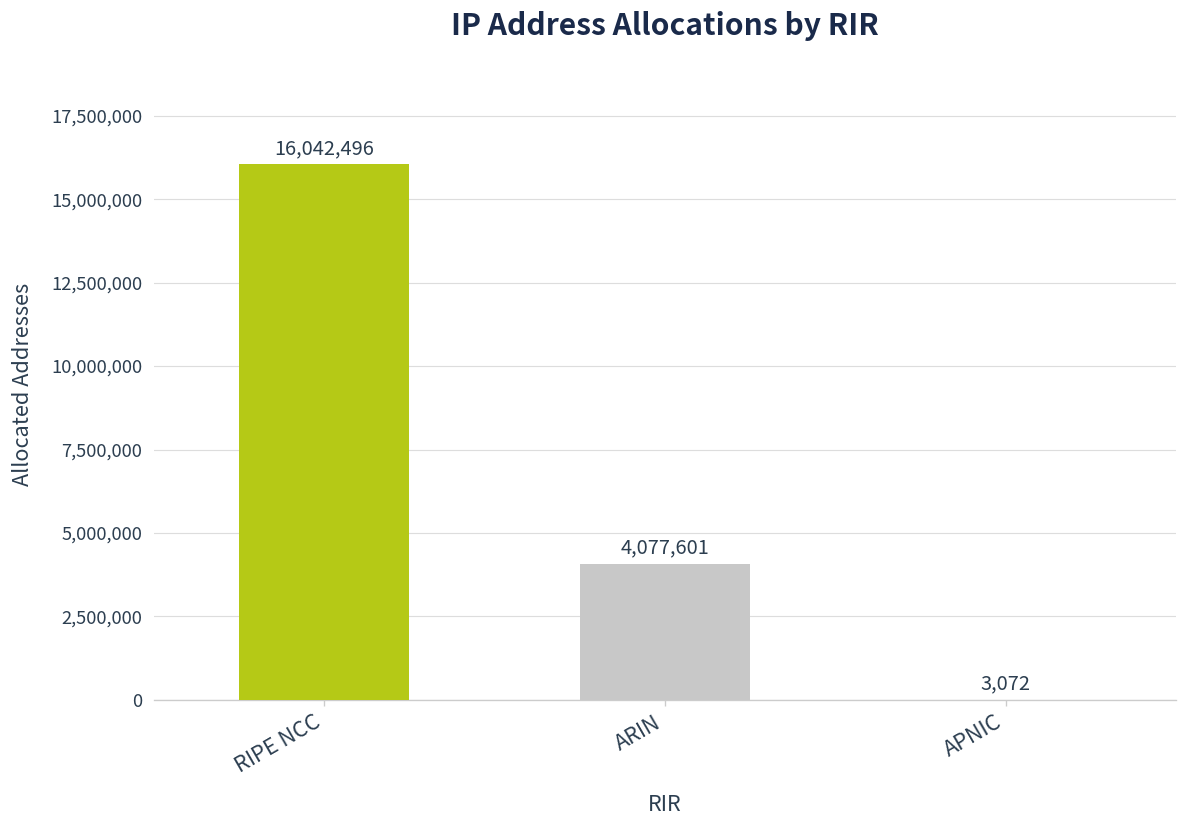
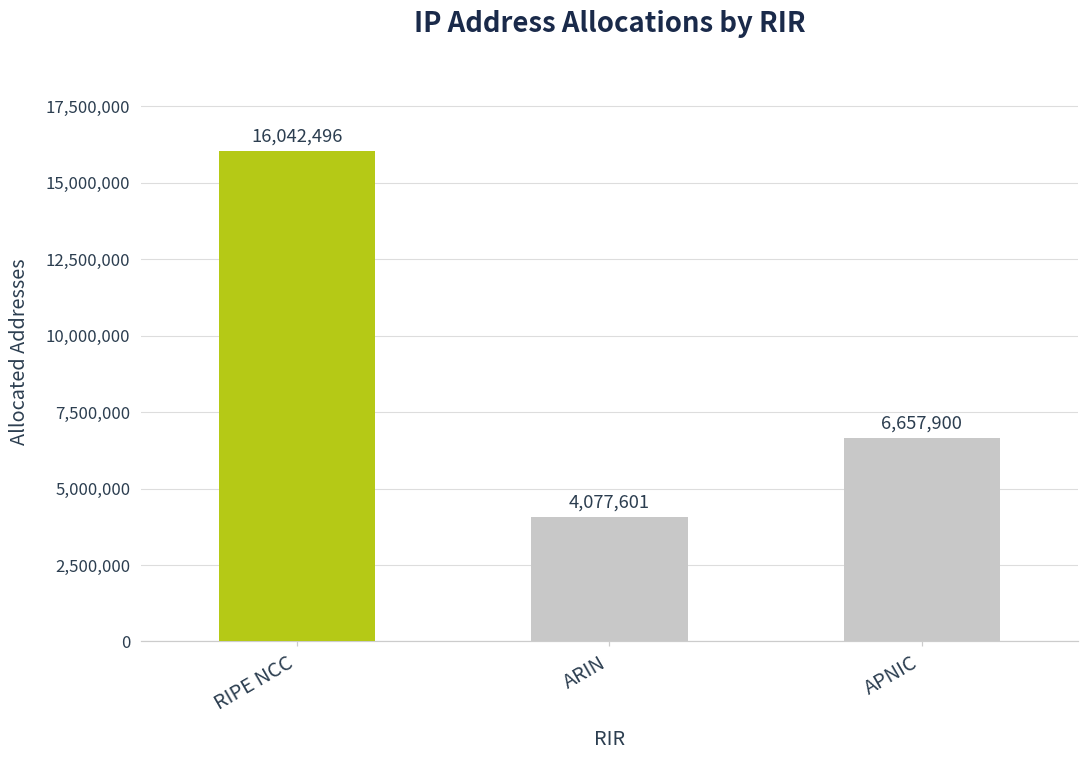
APNIC: 3,072 -> 6,657,900
